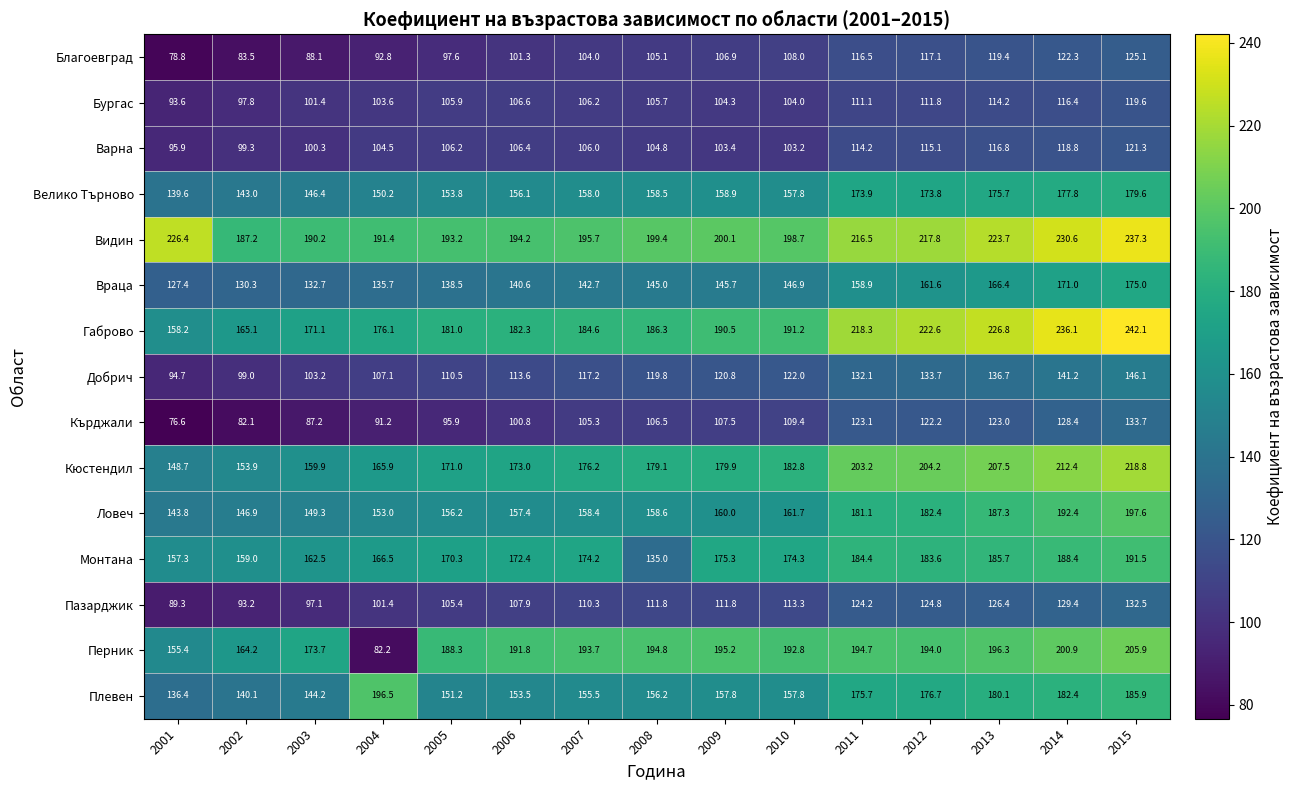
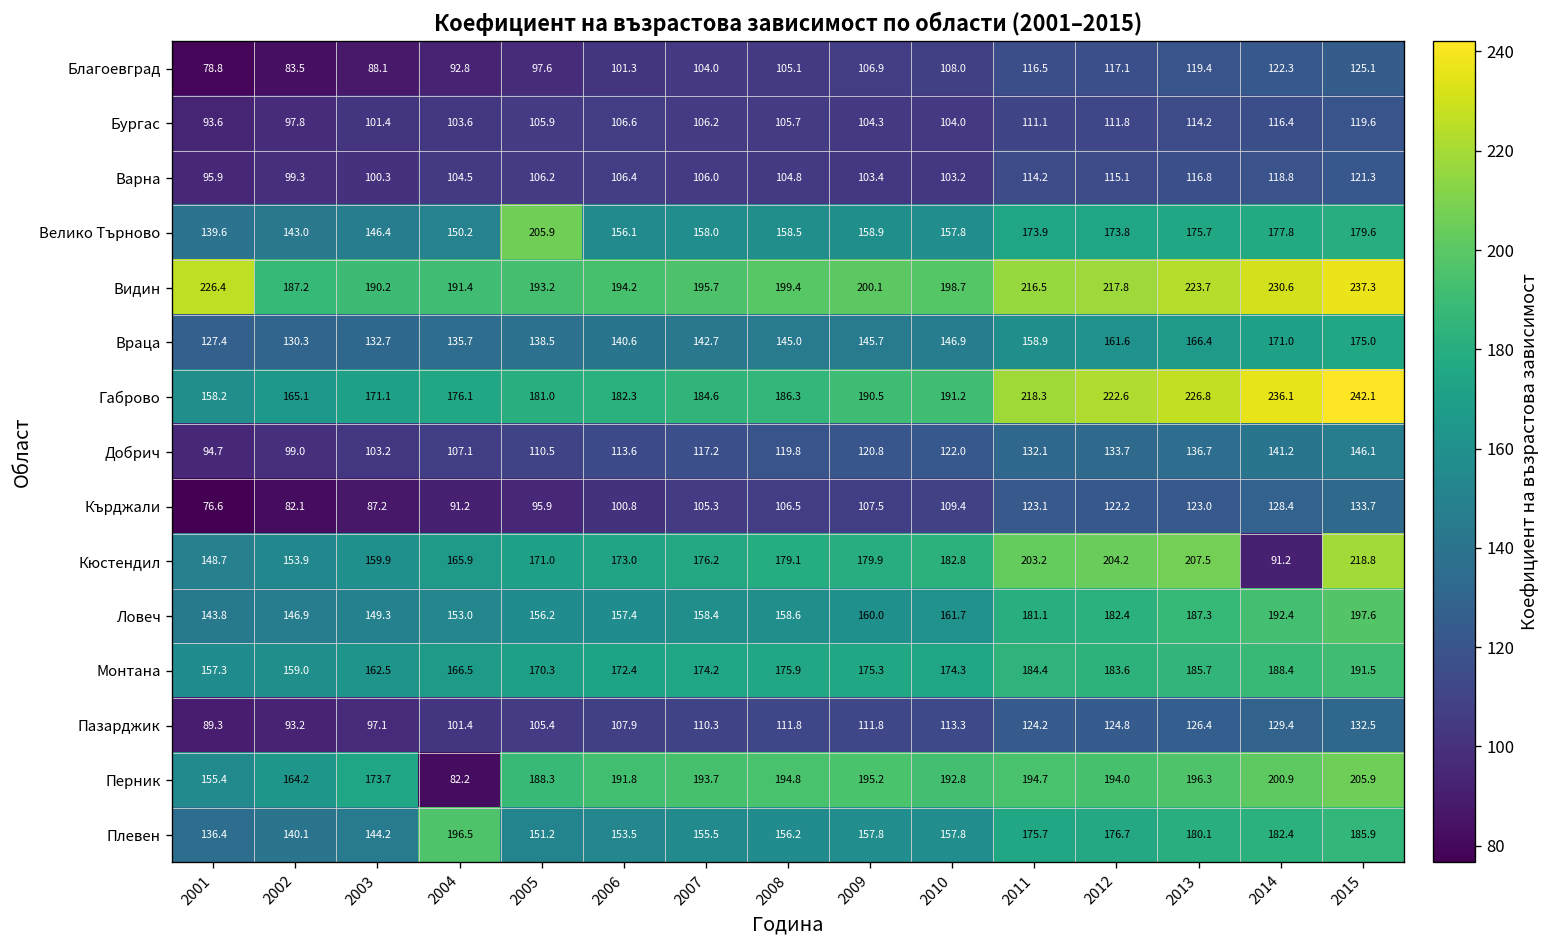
Велико Търново, 2005: 153.8 -> 205.9
Кюстендил, 2014: 212.4 -> 91.2
Монтана, 2008: 135.0 -> 175.9
